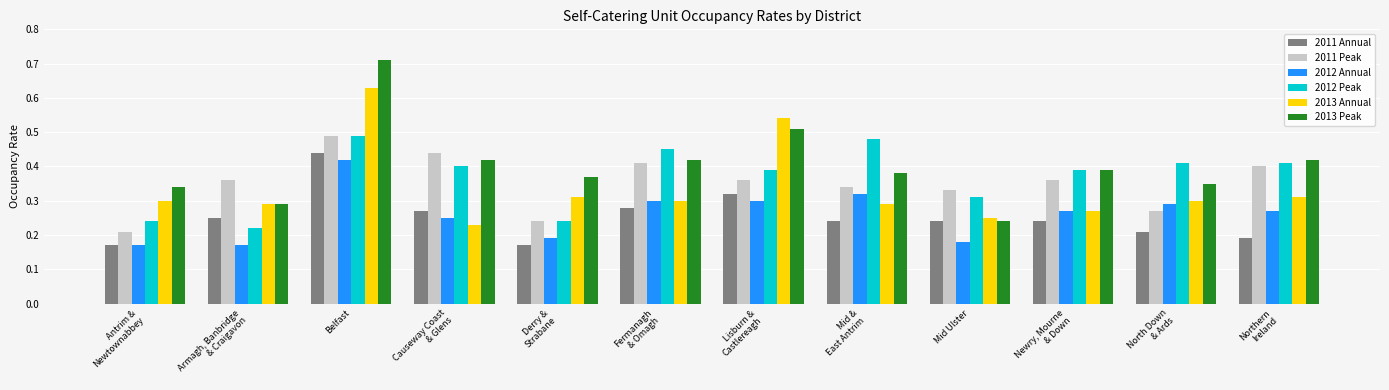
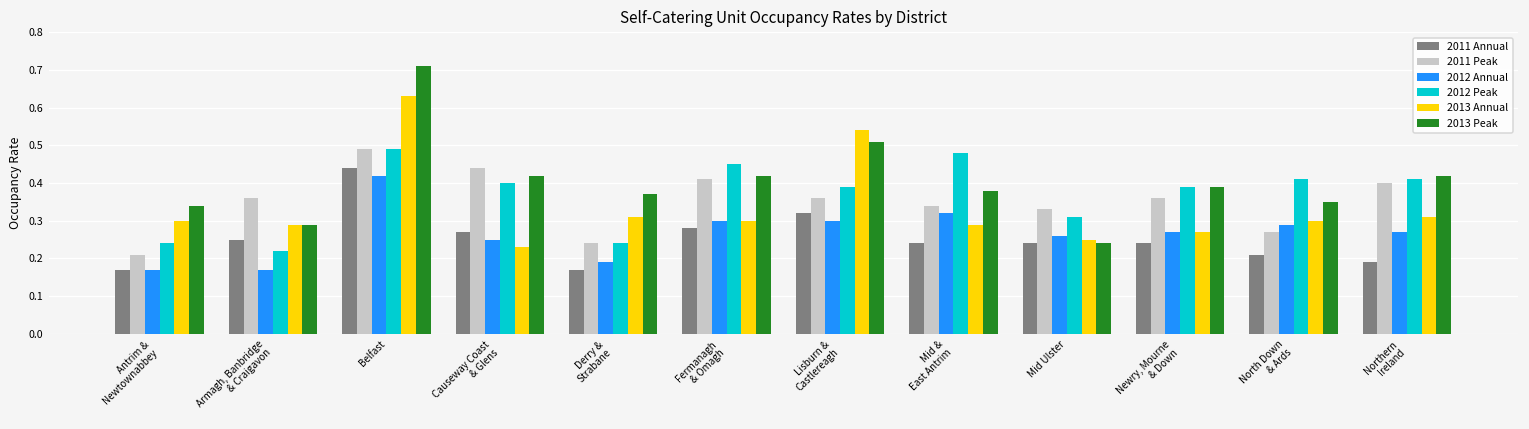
2012 Annual, Mid Ulster: 0.18 -> 0.26
